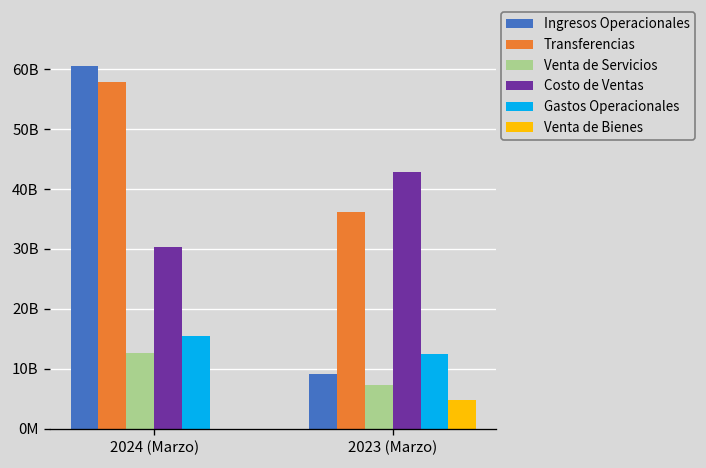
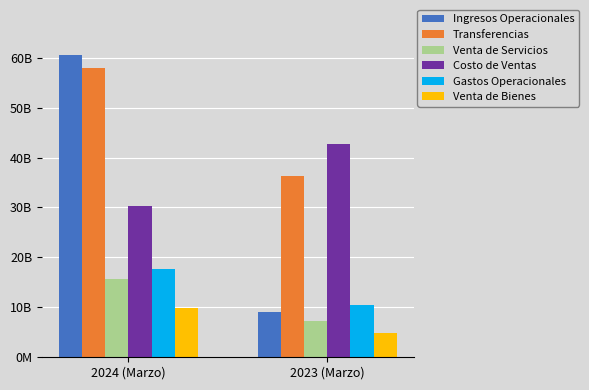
Venta de Servicios, 2024 (Marzo): 13000000000 -> 16000000000
Gastos Operacionales, 2024 (Marzo): 15000000000 -> 18000000000
Venta de Bienes, 2024 (Marzo): 0 -> 10000000000
Gastos Operacionales, 2023 (Marzo): 12000000000 -> 10000000000
